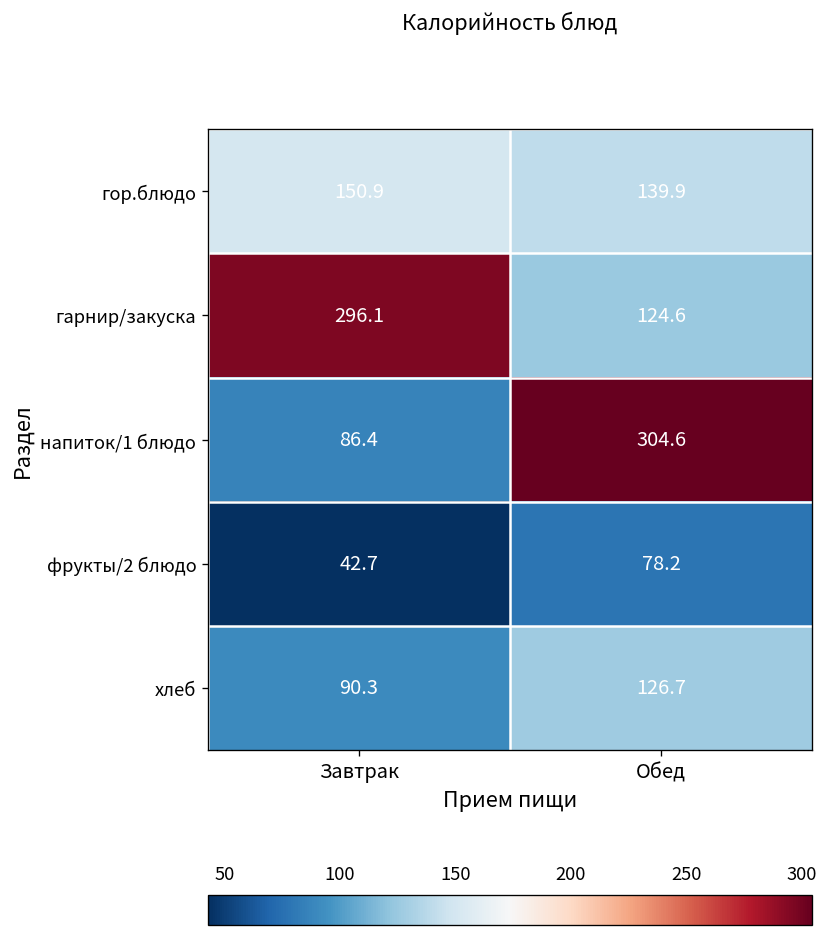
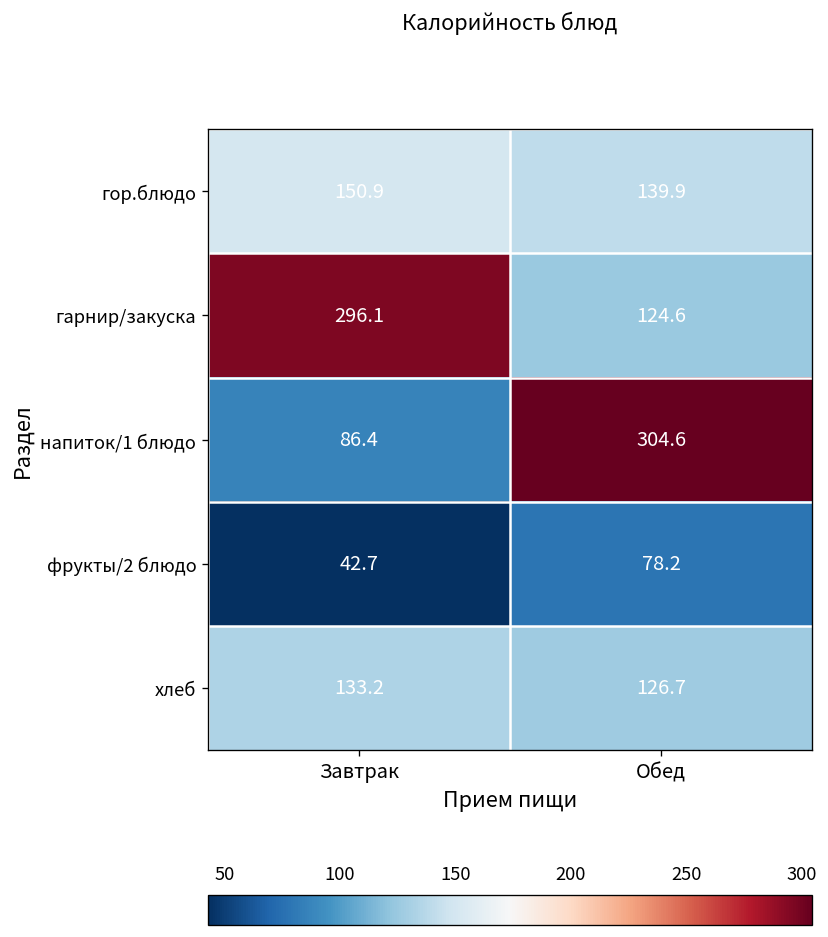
хлеб, Завтрак: 90.3 -> 133.2
